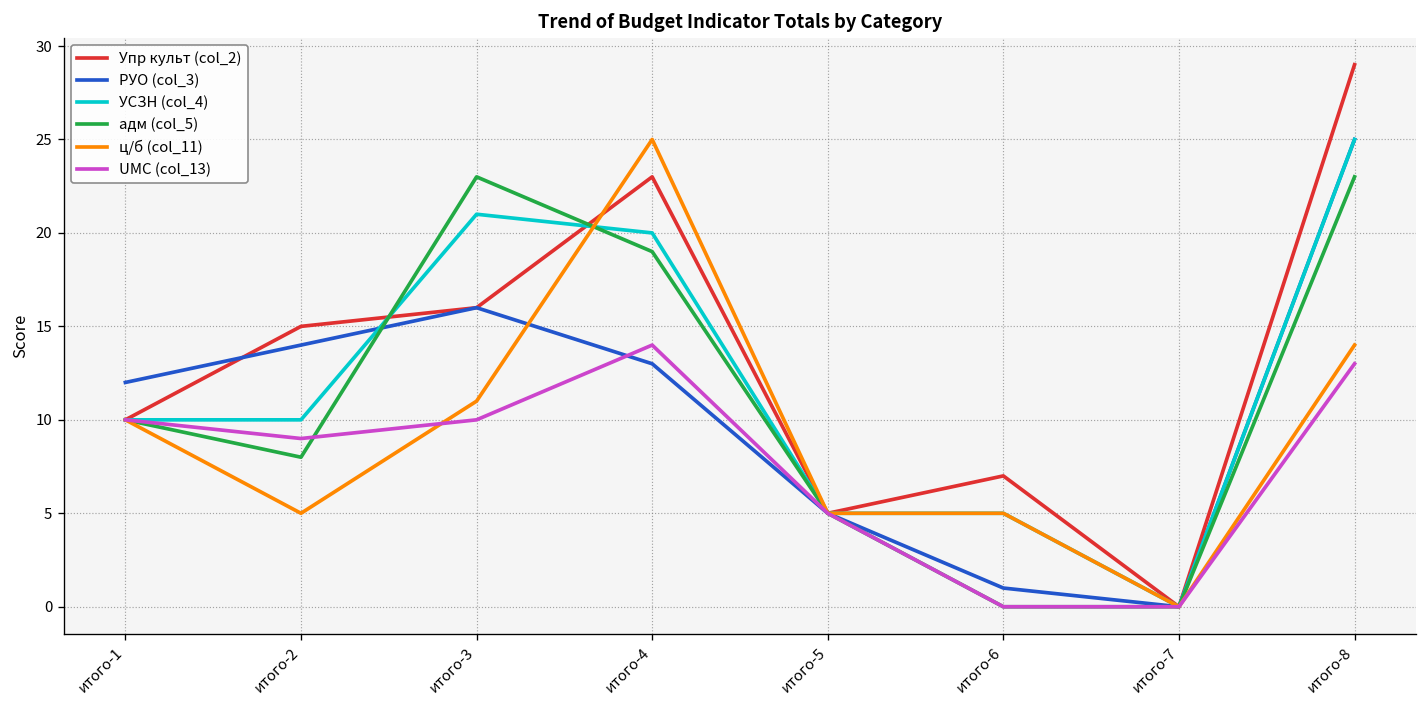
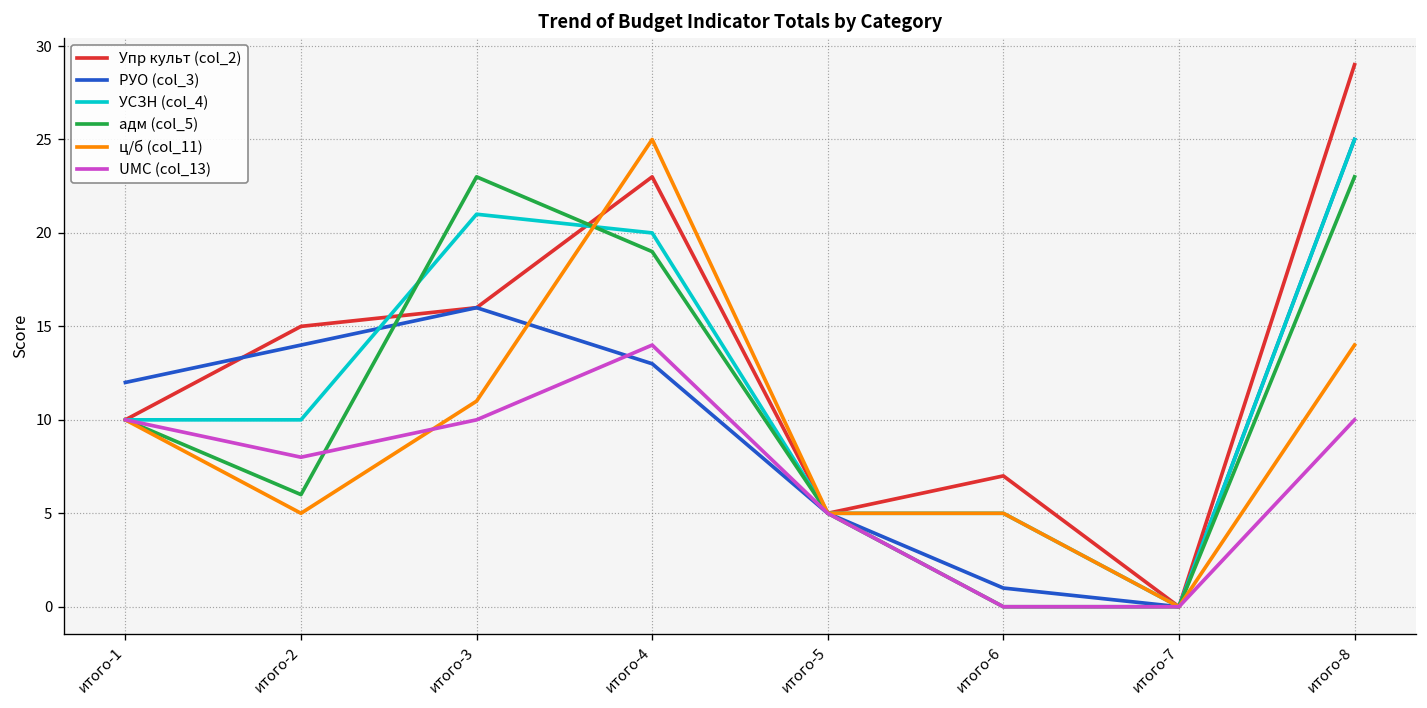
адм (col_5), итого-2: 8 -> 6
UМС (col_13), итого-2: 9 -> 8
UМС (col_13), итого-8: 13 -> 10
